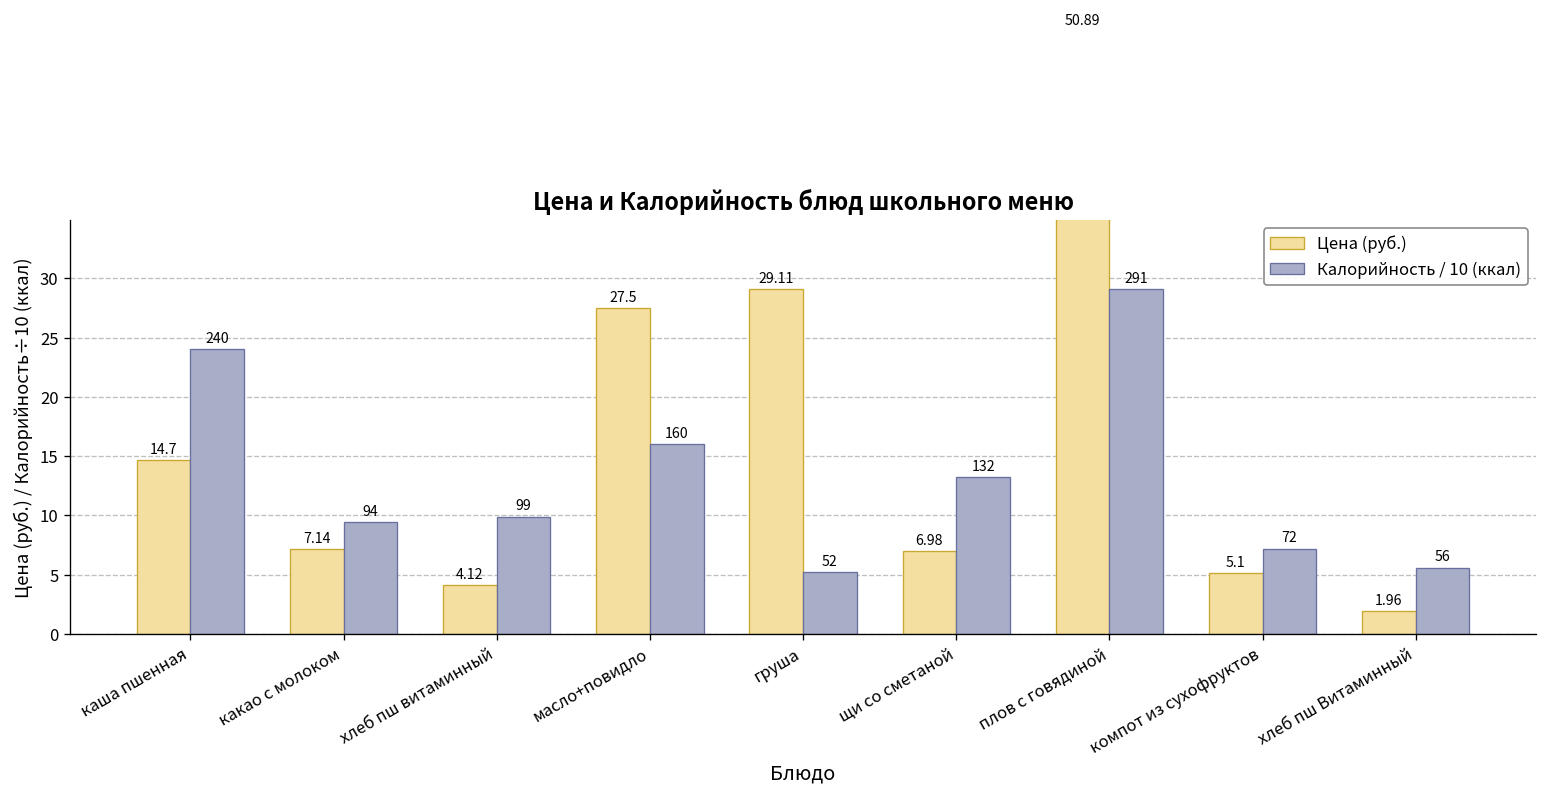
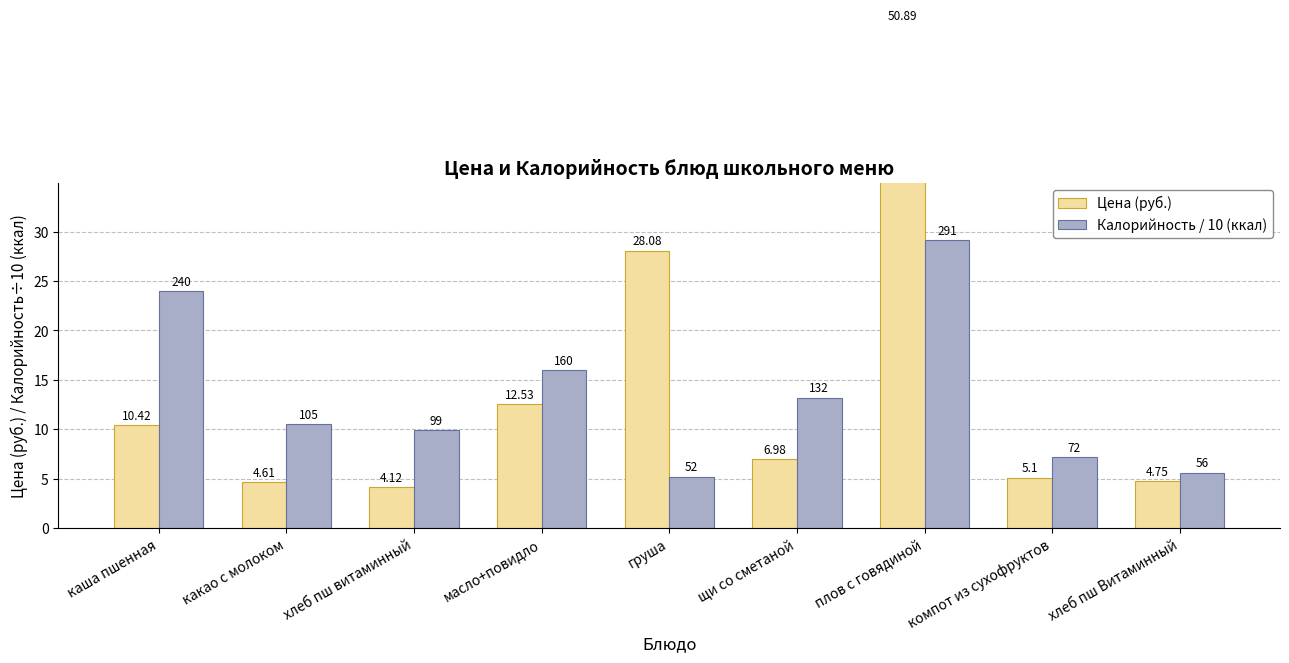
Цена (руб.), каша пшенная: 14.7 -> 10.42
Цена (руб.), какао с молоком: 7.14 -> 4.61
Калорийность / 10 (ккал), какао с молоком: 94 -> 105
Цена (руб.), масло+повидло: 27.5 -> 12.53
Цена (руб.), груша: 29.11 -> 28.08
Цена (руб.), хлеб пш Витаминный: 1.96 -> 4.75
